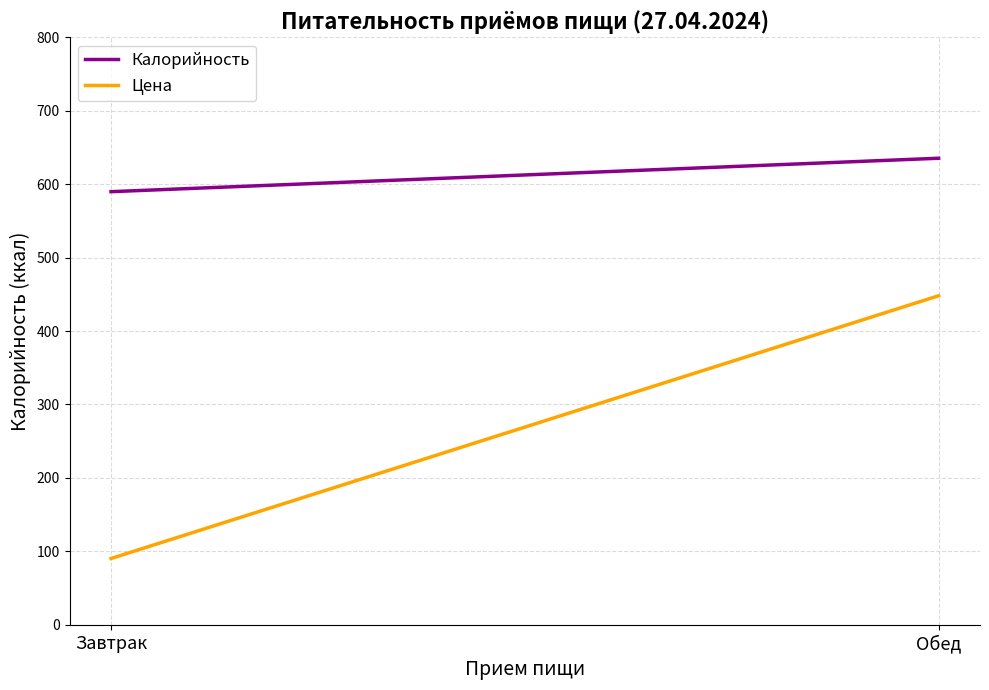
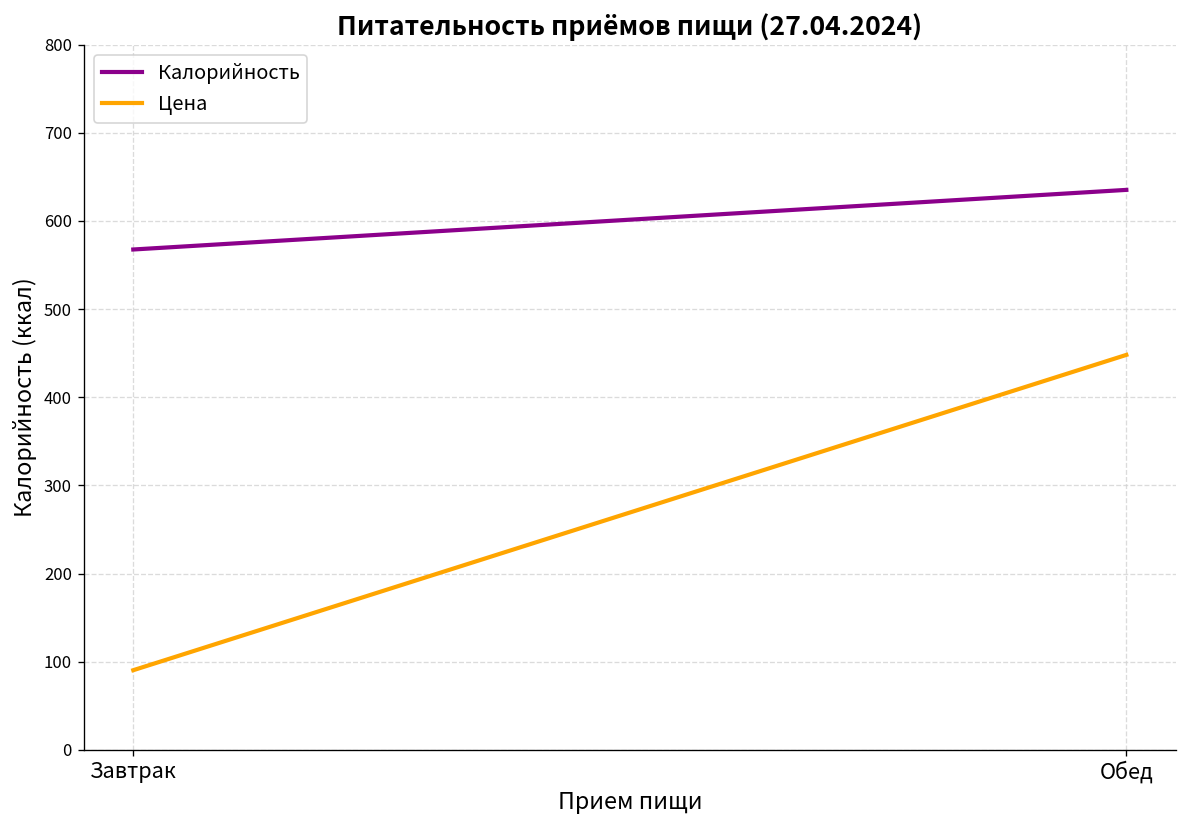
Калорийность, Завтрак: 590 -> 570
